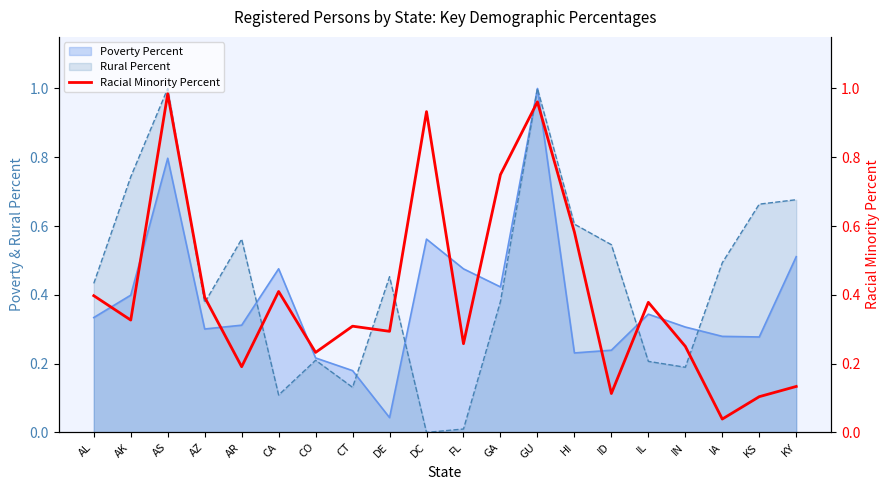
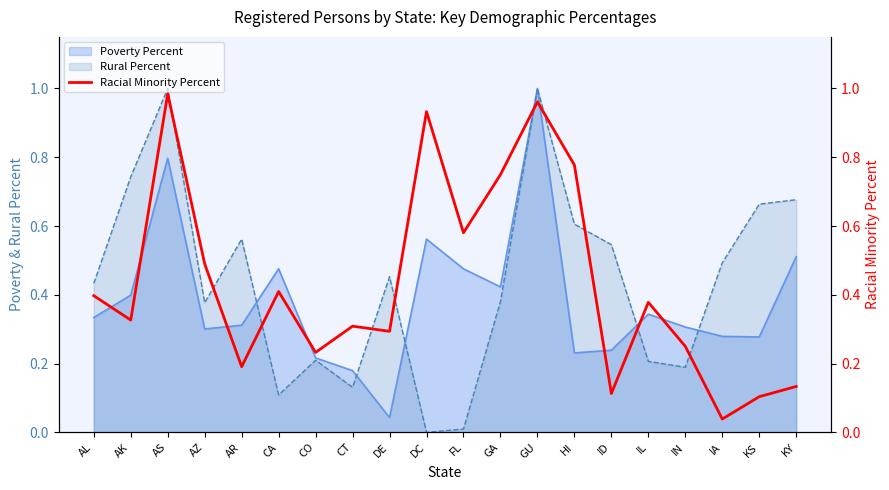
Racial Minority Percent, AZ: 0.39 -> 0.49
Racial Minority Percent, FL: 0.26 -> 0.58
Racial Minority Percent, HI: 0.58 -> 0.78
